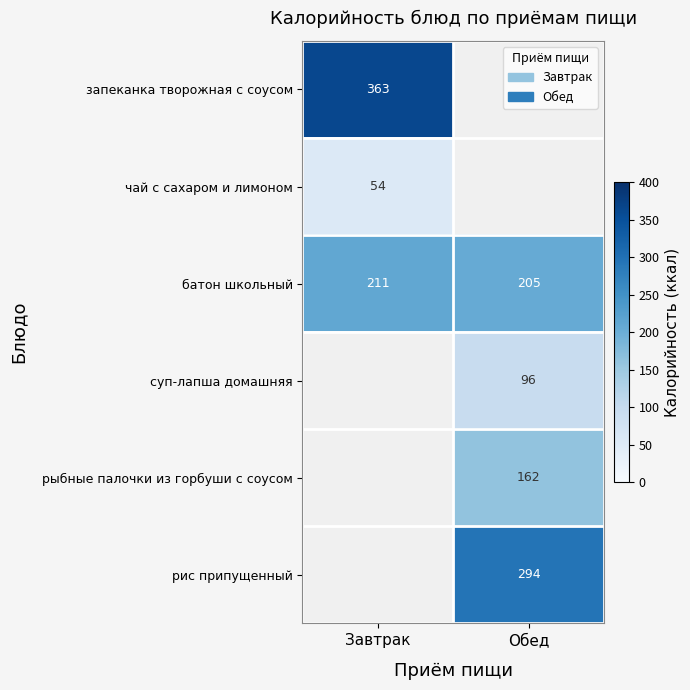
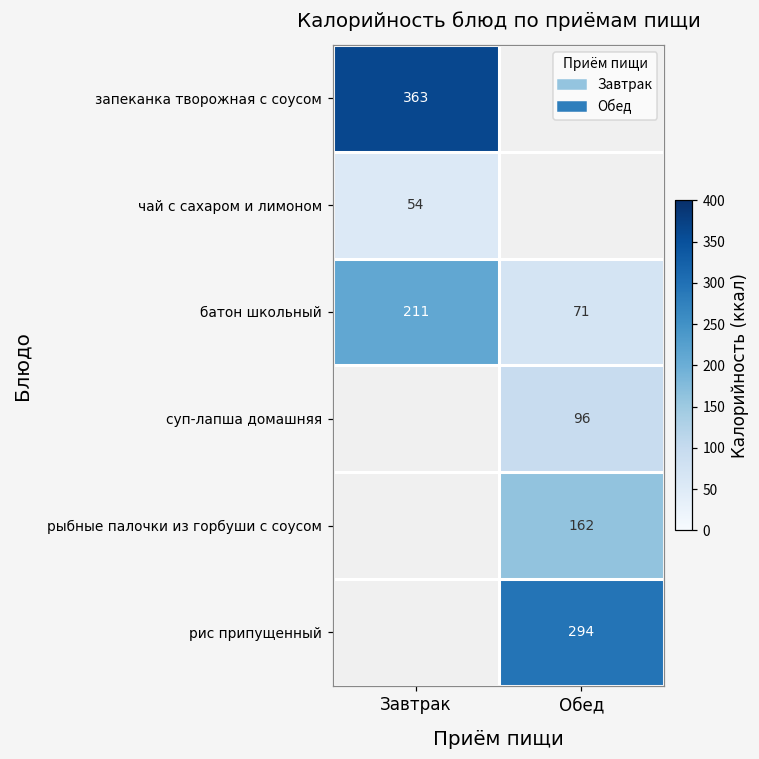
батон школьный, Обед: 205 -> 71
